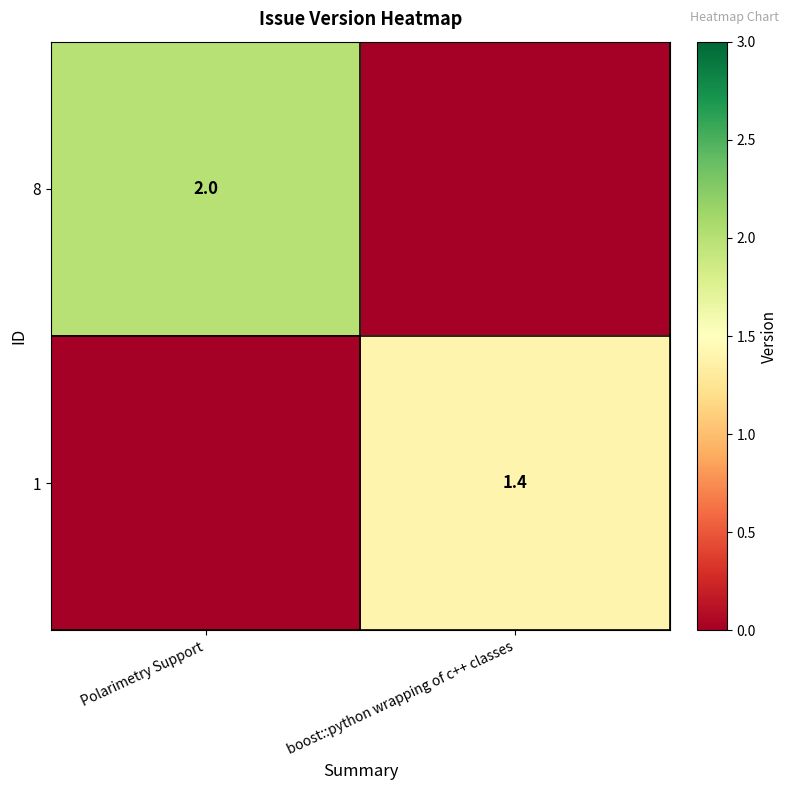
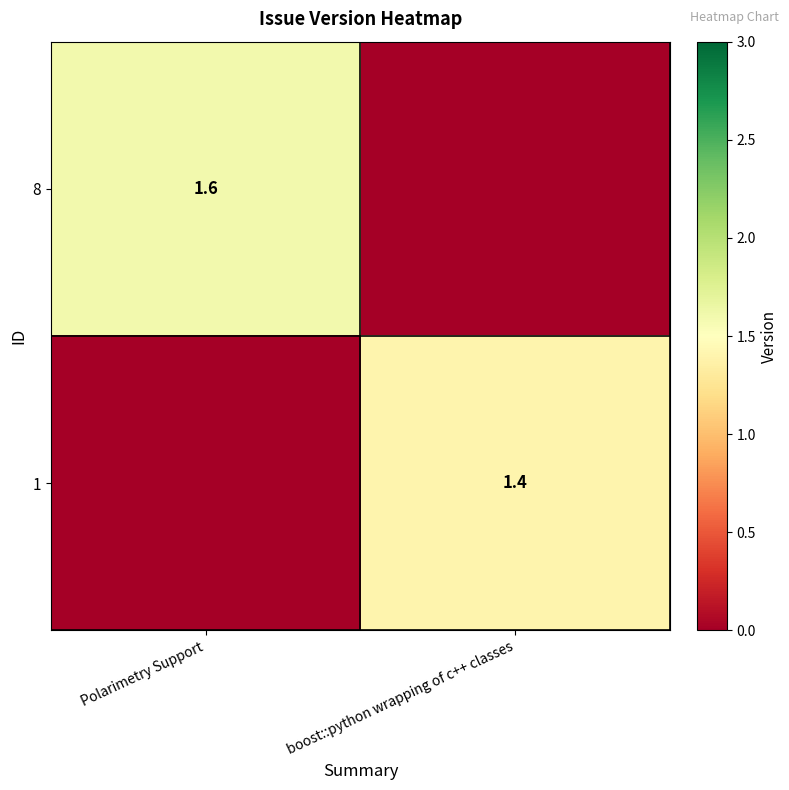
8, Polarimetry Support: 2.0 -> 1.6
